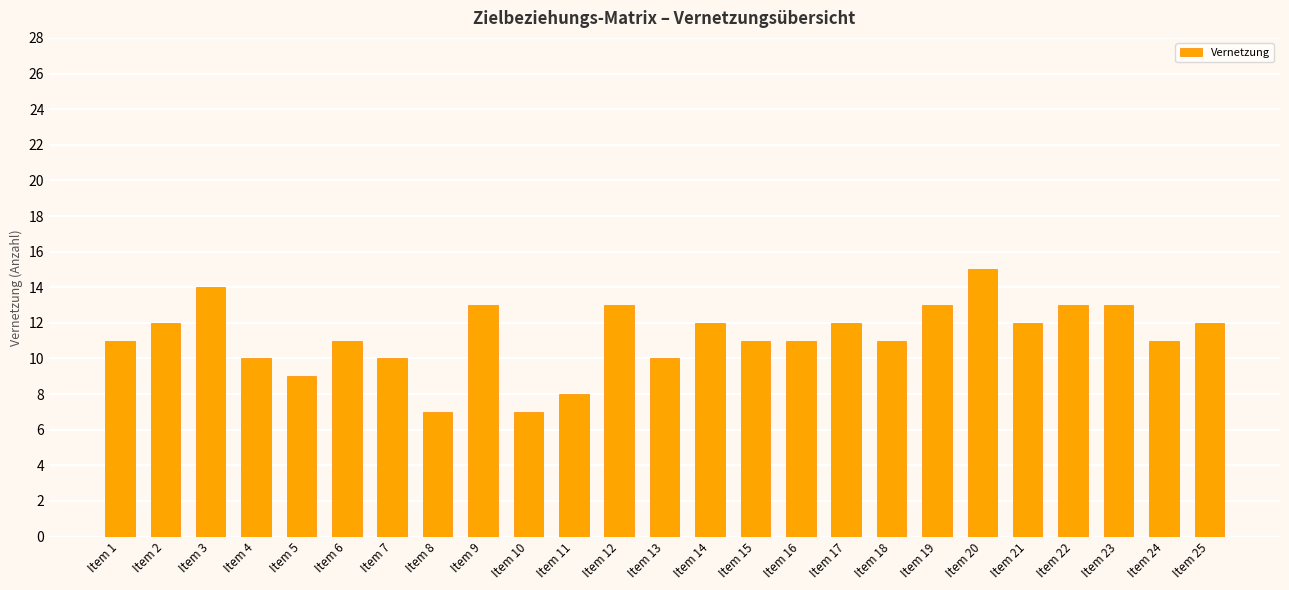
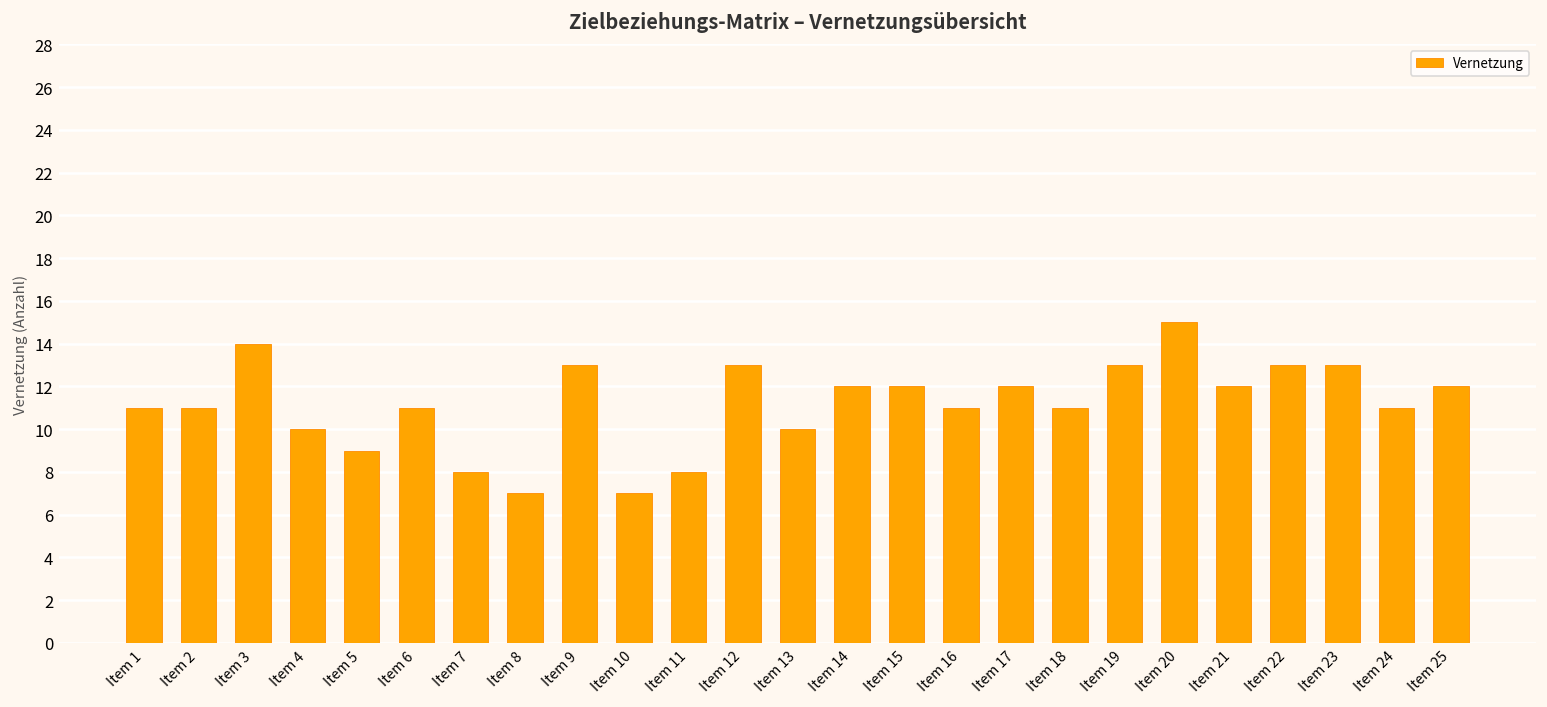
Item 2: 12 -> 11
Item 7: 10 -> 8
Item 15: 11 -> 12
